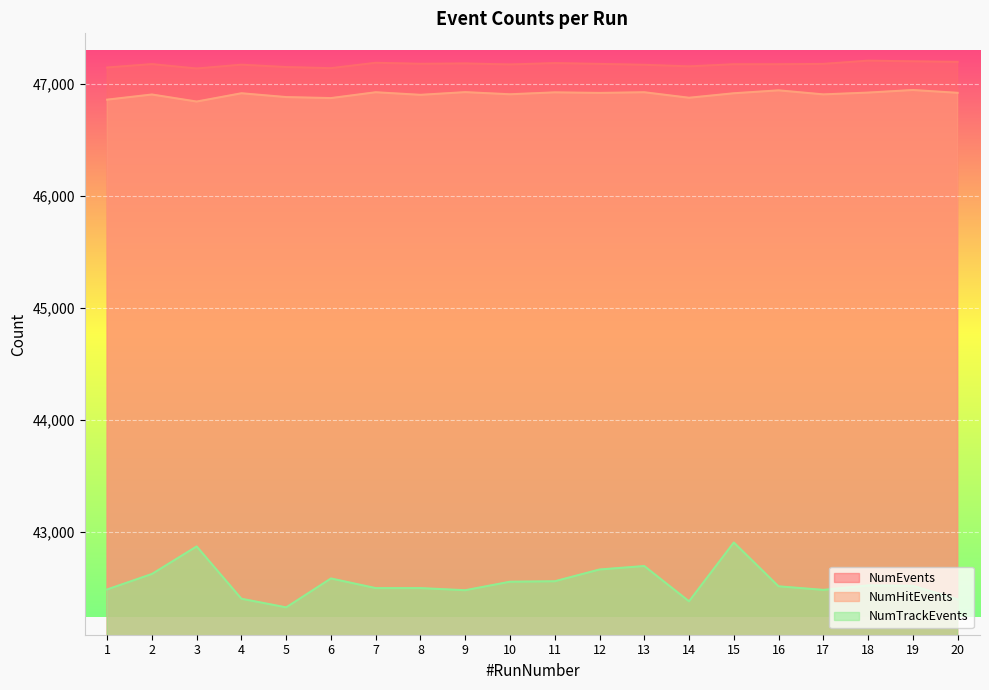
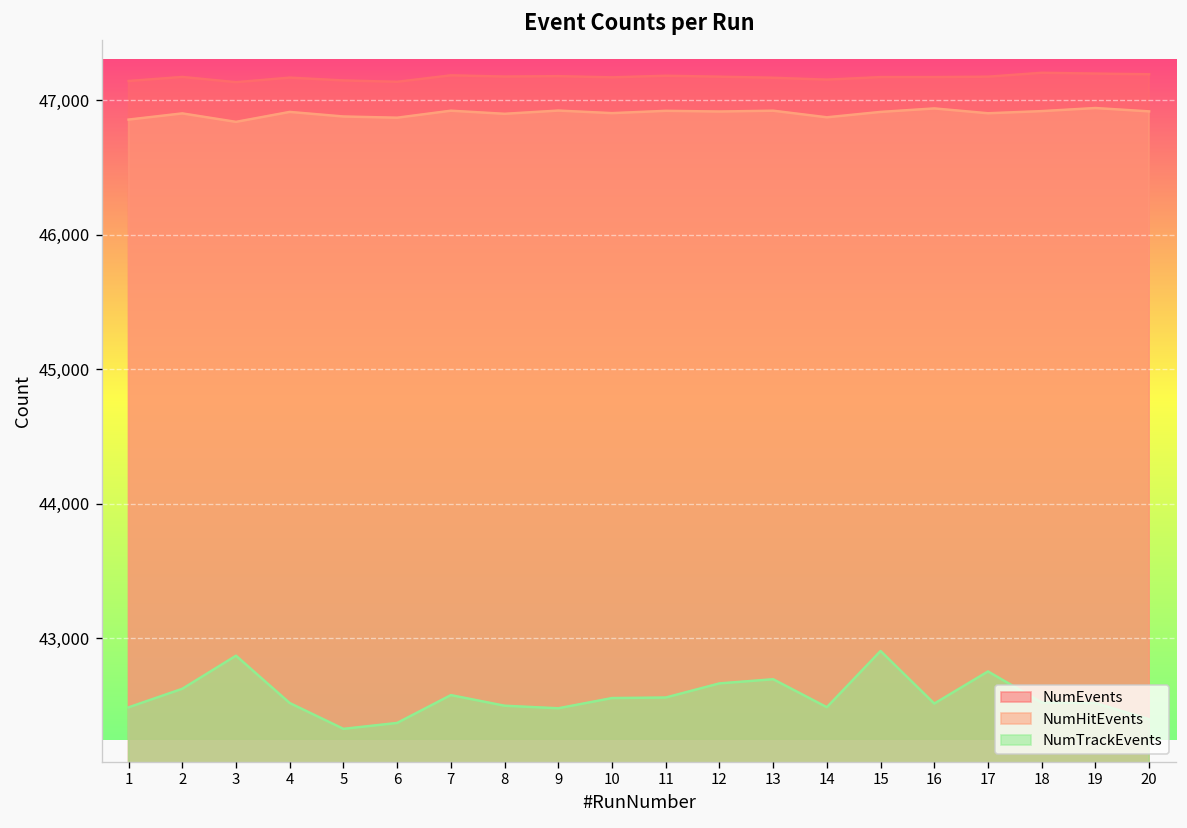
NumTrackEvents, 4: 42,400 -> 42,520
NumTrackEvents, 6: 42,580 -> 42,370
NumTrackEvents, 7: 42,500 -> 42,580
NumTrackEvents, 14: 42,380 -> 42,490
NumTrackEvents, 17: 42,480 -> 42,750
